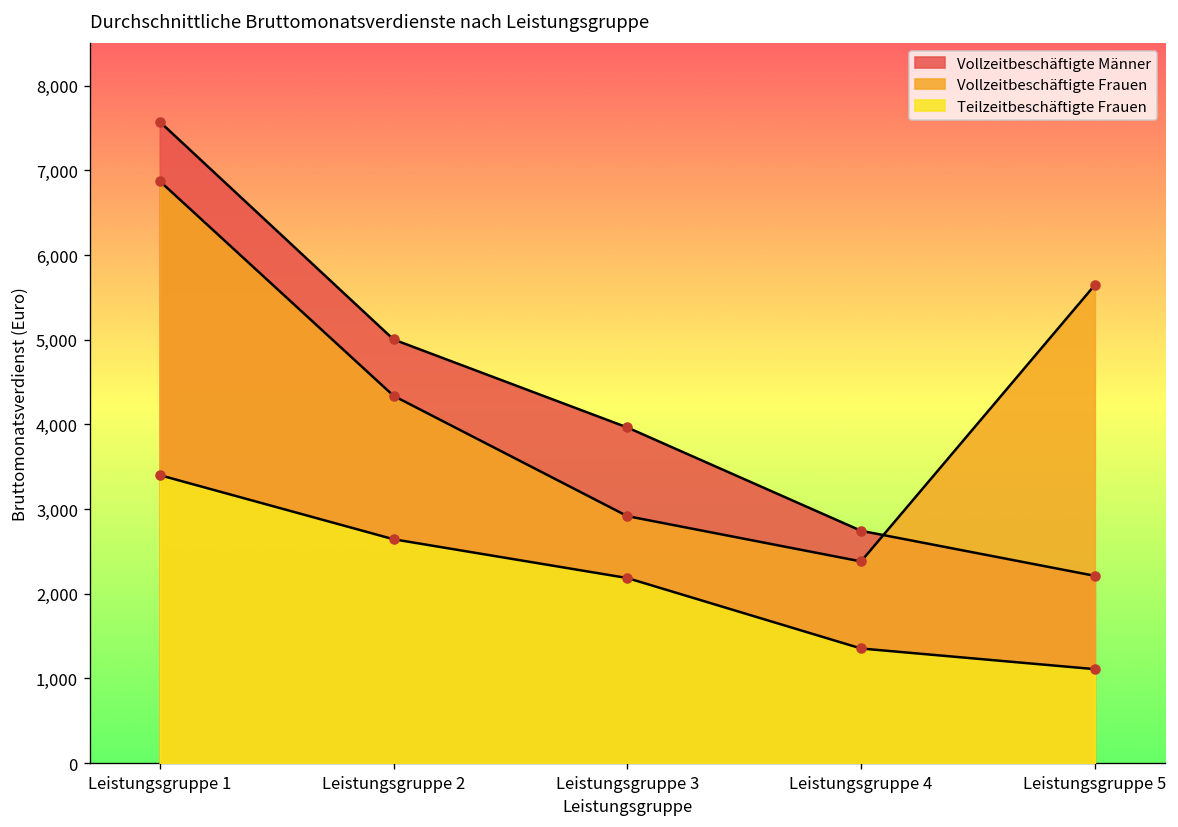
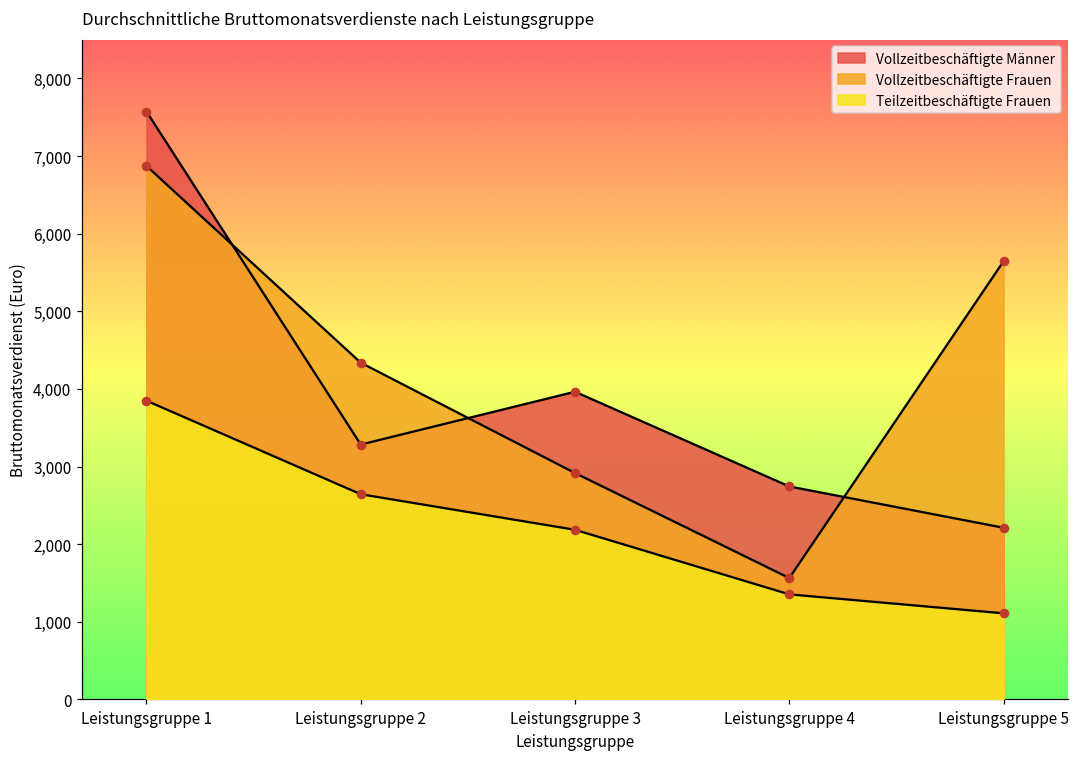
Teilzeitbeschäftigte Frauen, Leistungsgruppe 1: 3,400 -> 3,800
Vollzeitbeschäftigte Männer, Leistungsgruppe 2: 5,000 -> 3,300
Vollzeitbeschäftigte Frauen, Leistungsgruppe 4: 2,400 -> 1,600
